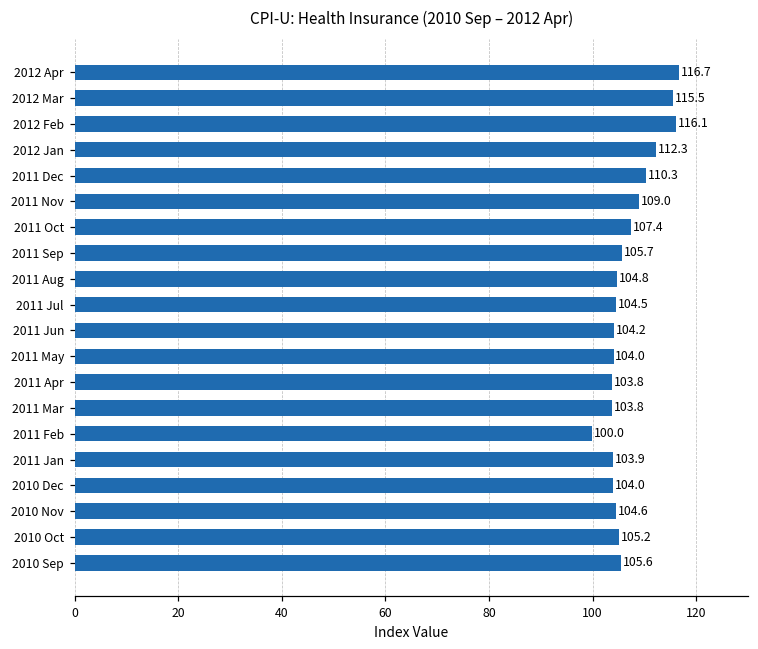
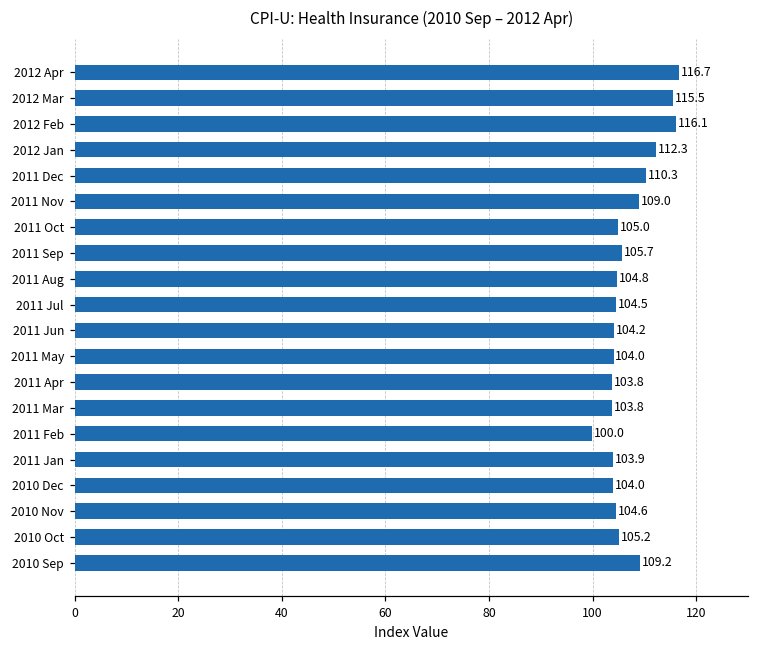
2011 Oct: 107.4 -> 105.0
2010 Sep: 105.6 -> 109.2
